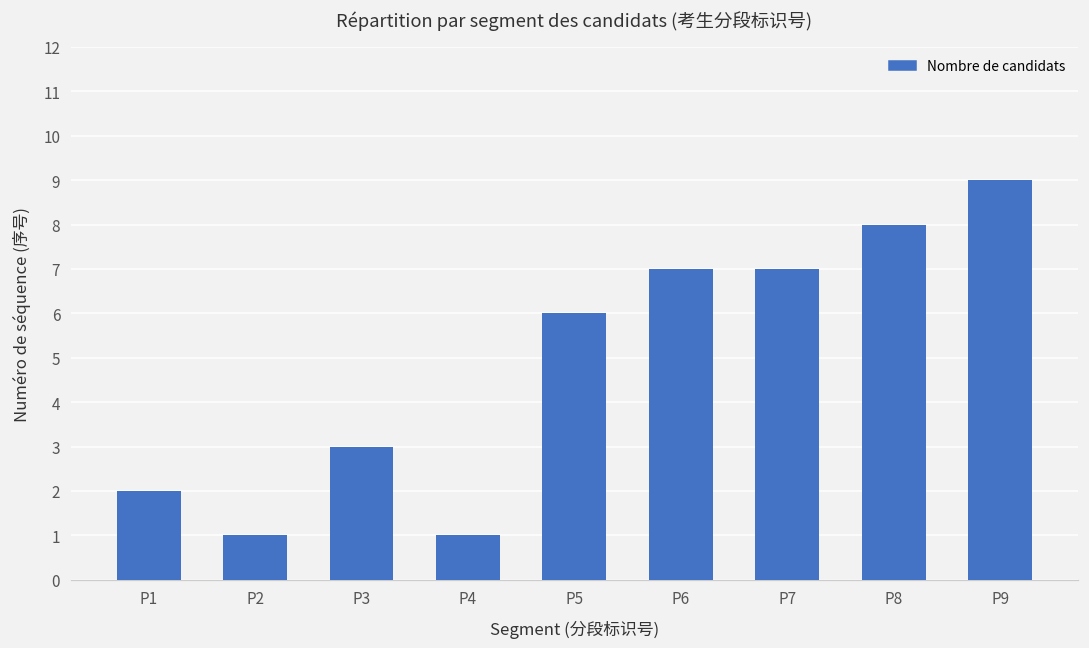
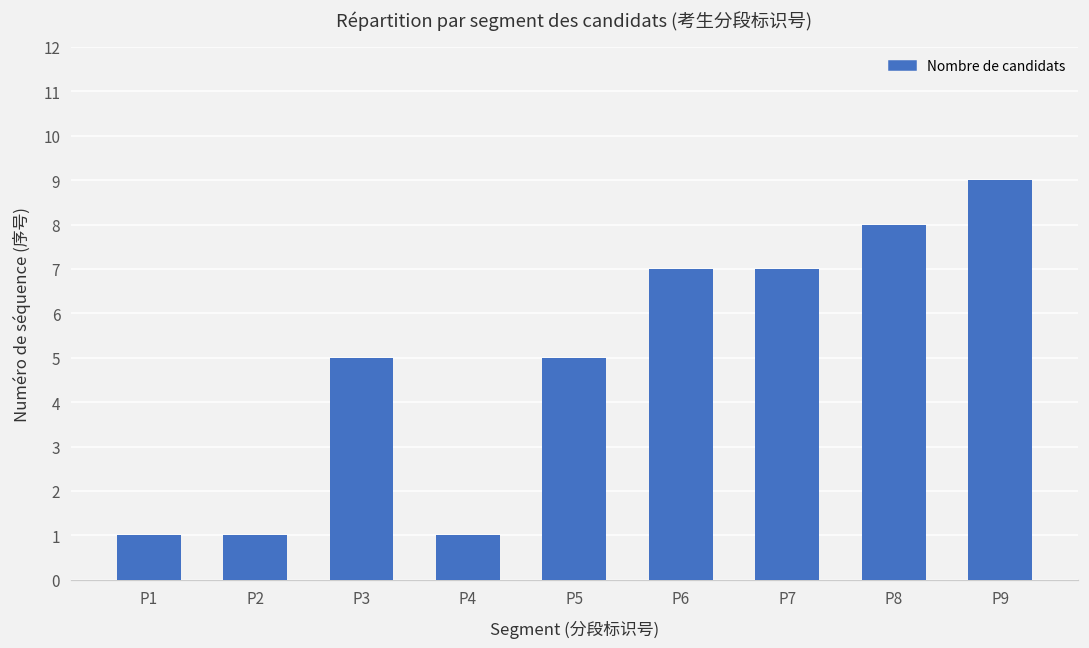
P1: 2 -> 1
P3: 3 -> 5
P5: 6 -> 5
